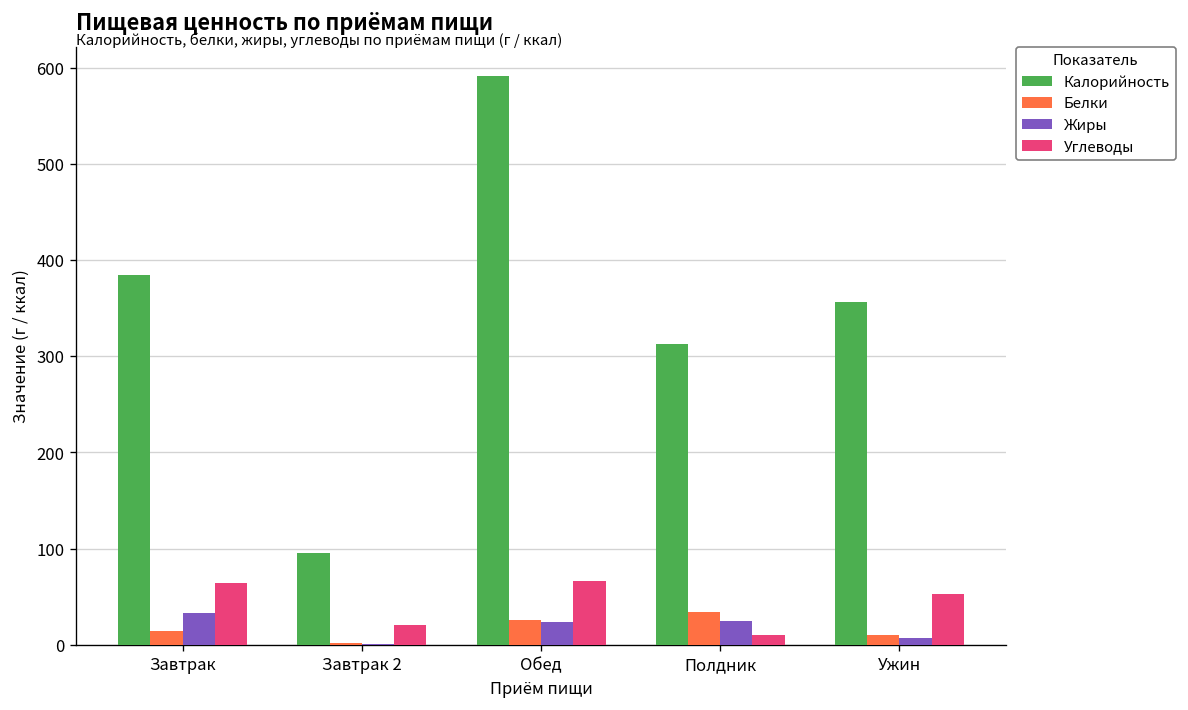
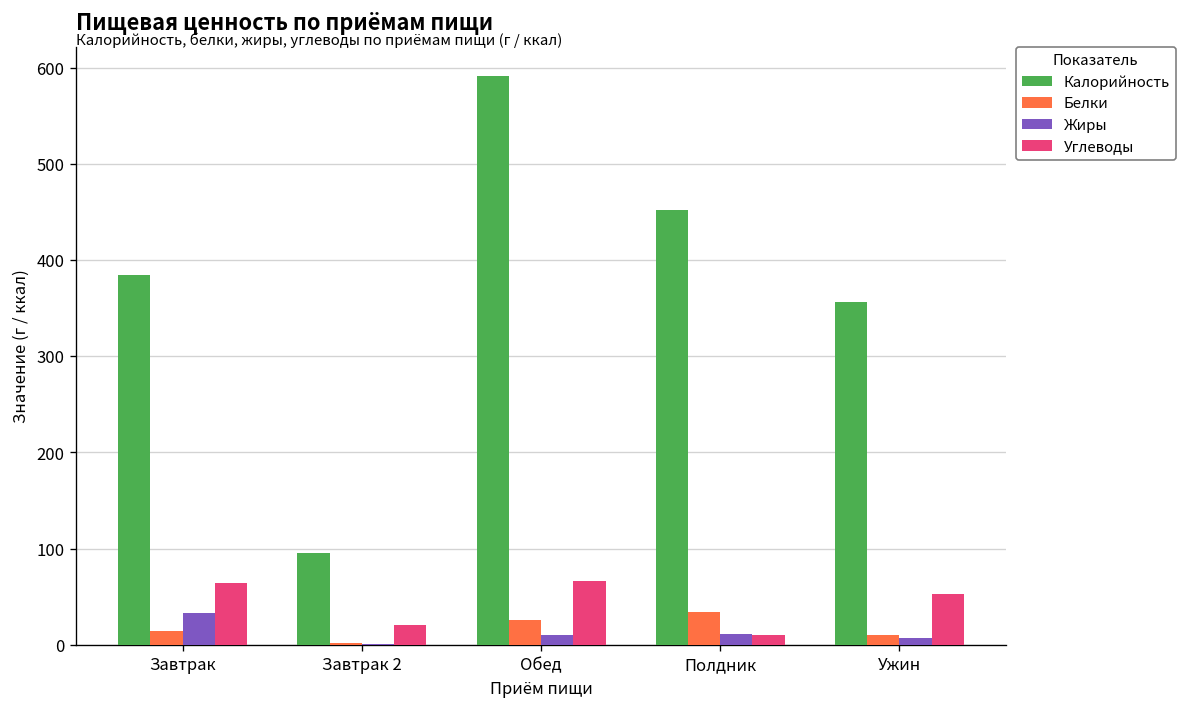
Жиры, Обед: 20 -> 10
Калорийность, Полдник: 310 -> 450
Жиры, Полдник: 20 -> 10
